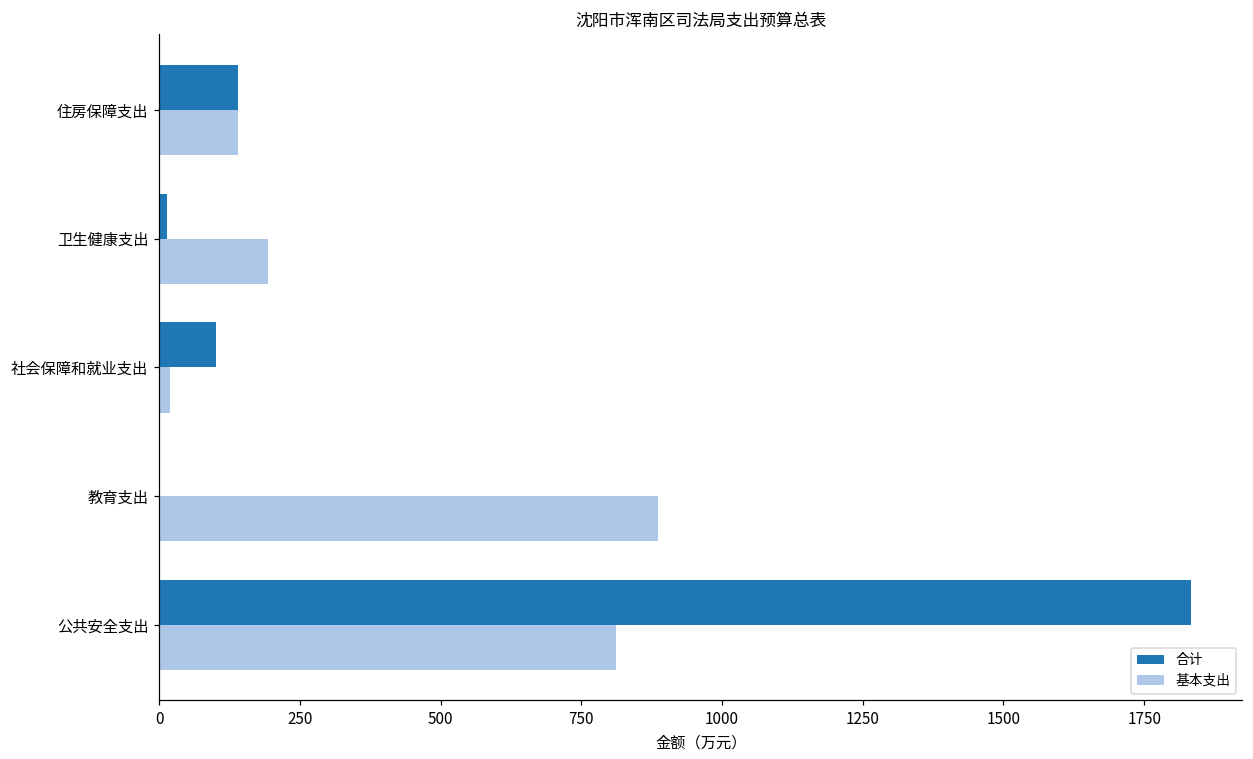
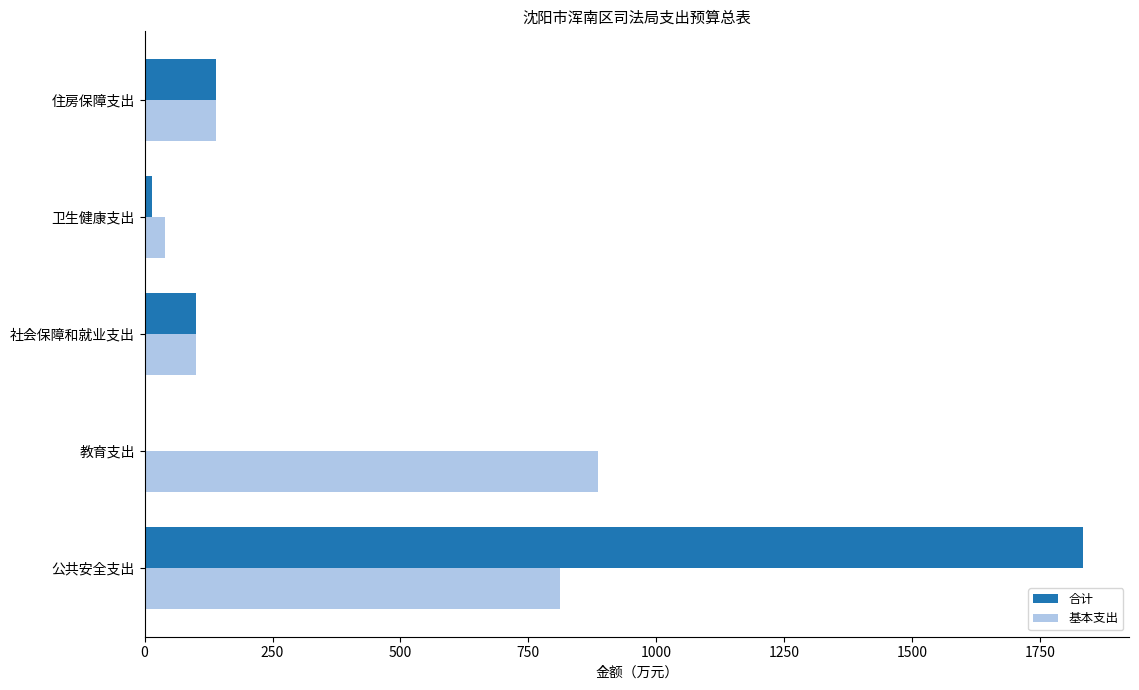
基本支出, 卫生健康支出: 190 -> 40
基本支出, 社会保障和就业支出: 20 -> 100
